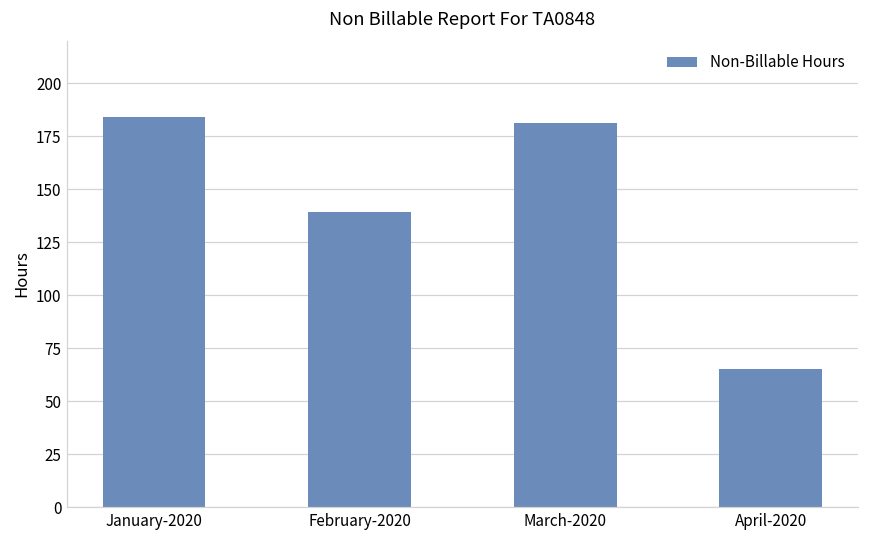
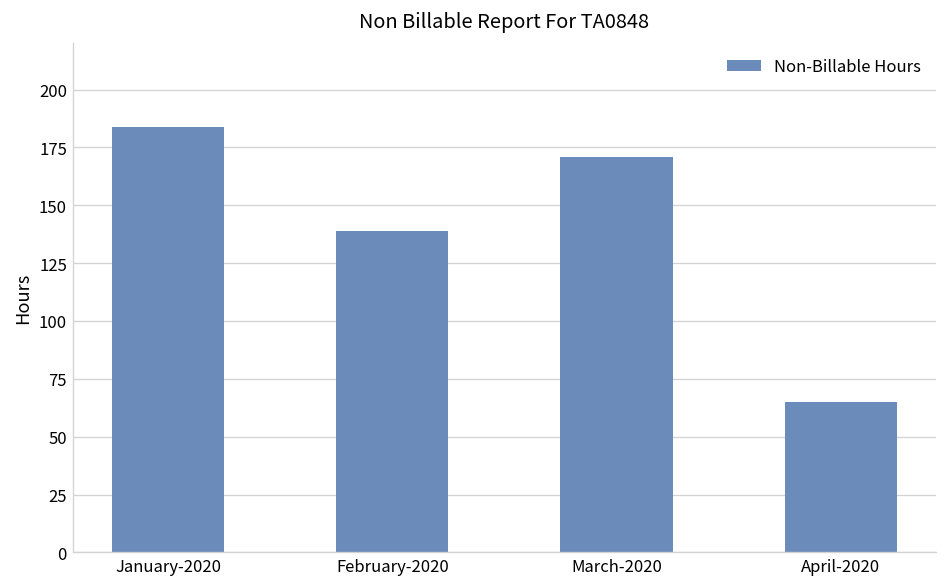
March-2020: 181 -> 171
